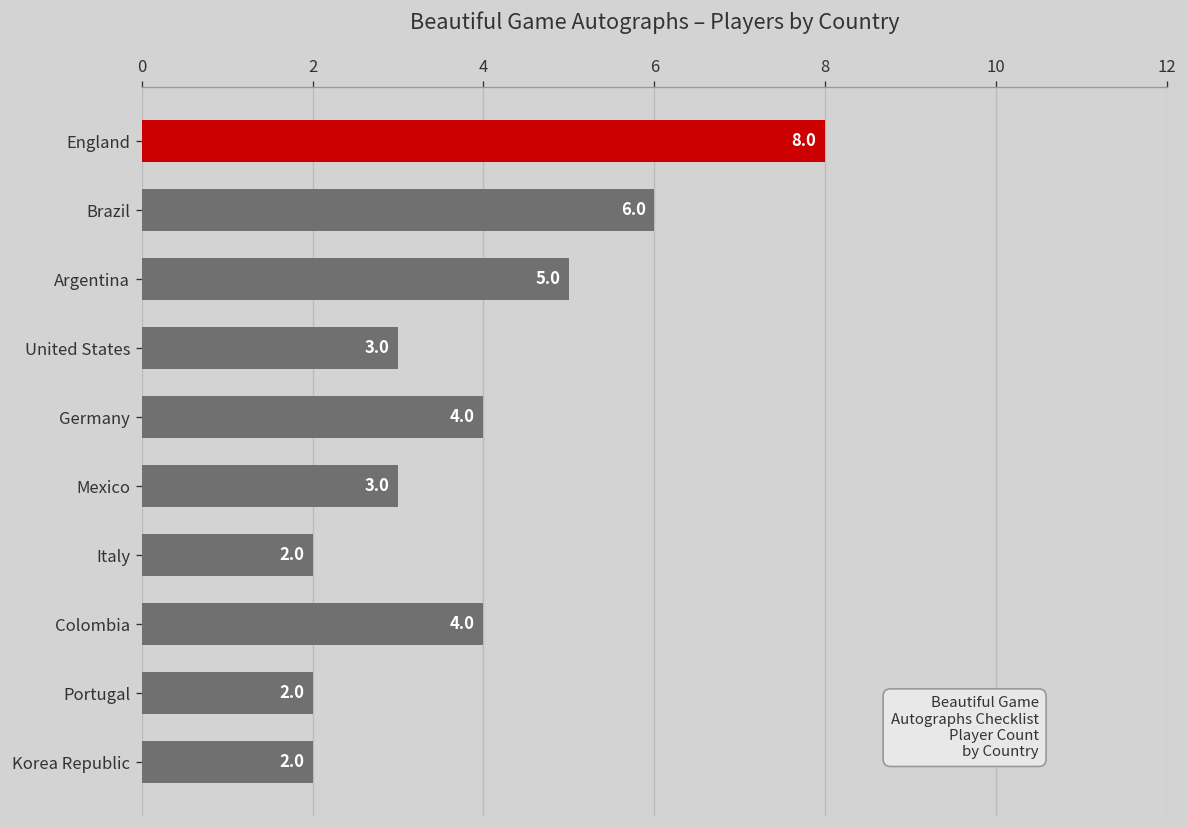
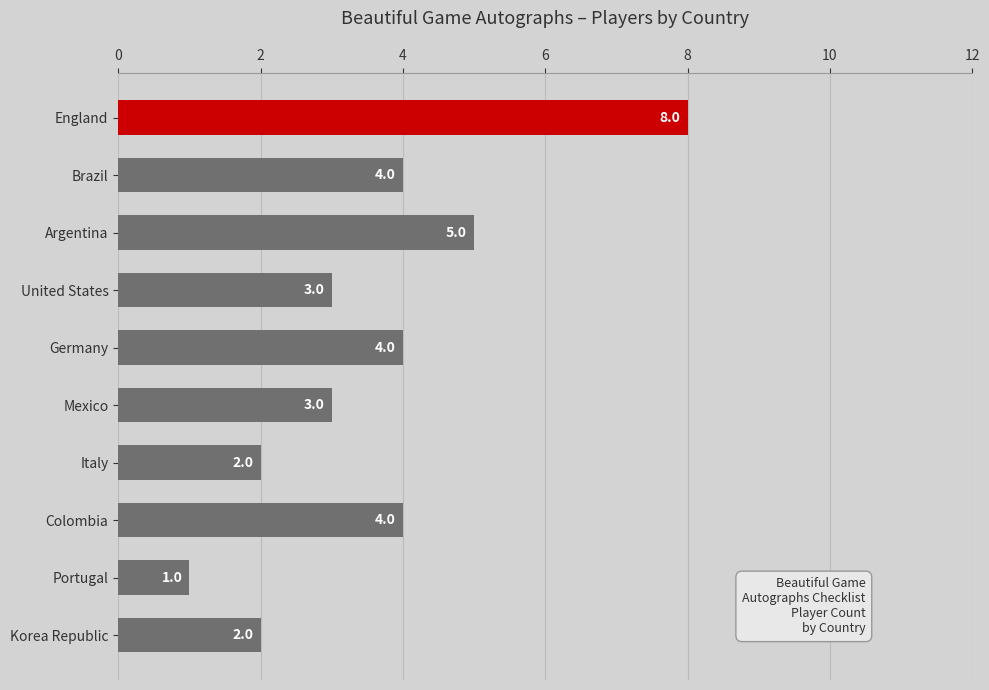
Brazil: 6.0 -> 4.0
Portugal: 2.0 -> 1.0
